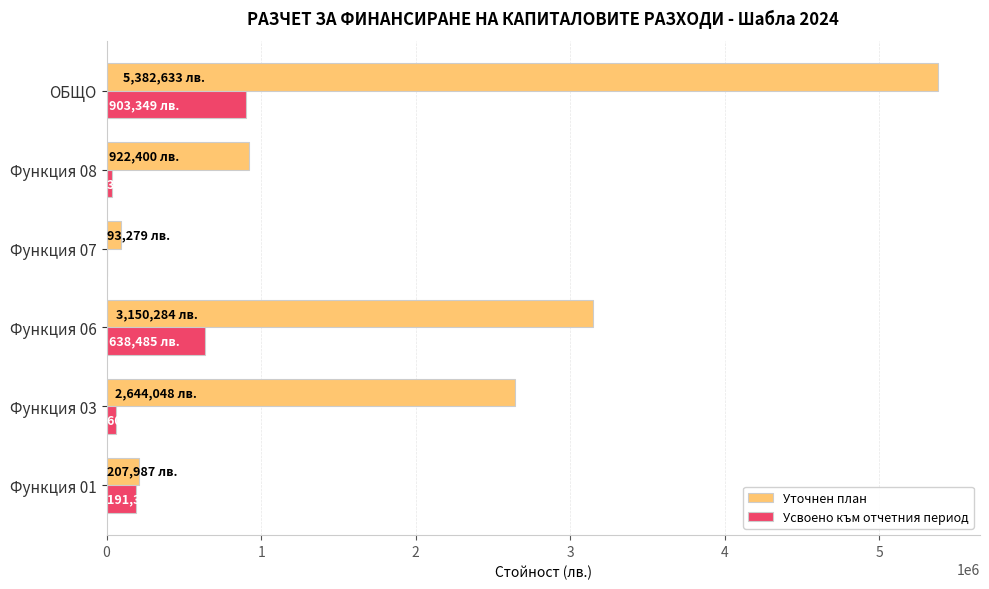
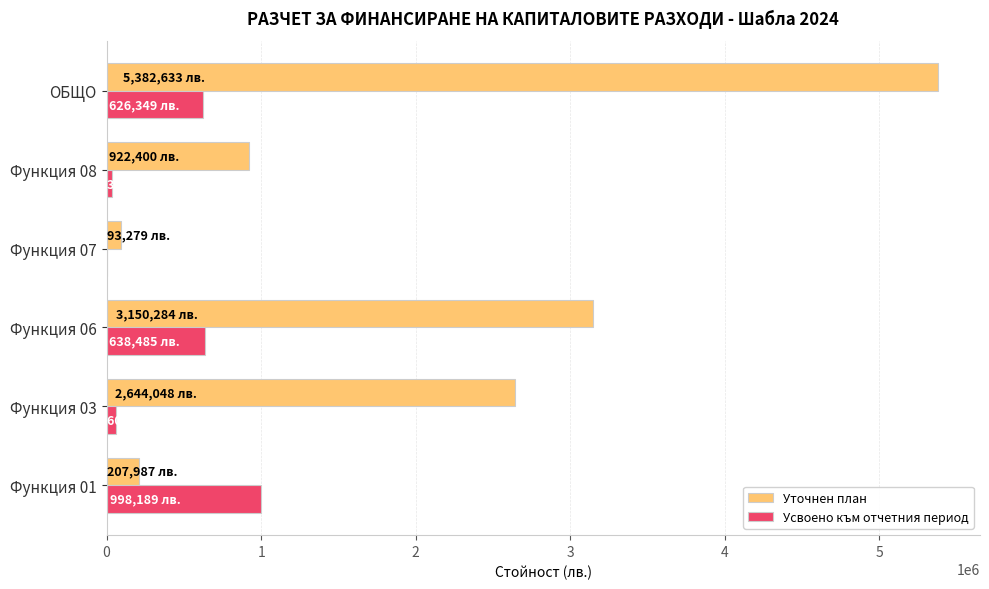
Усвоено към отчетния период, ОБЩО: 903,349 -> 626,349
Усвоено към отчетния период, Функция 01: 190000 -> 1000000
